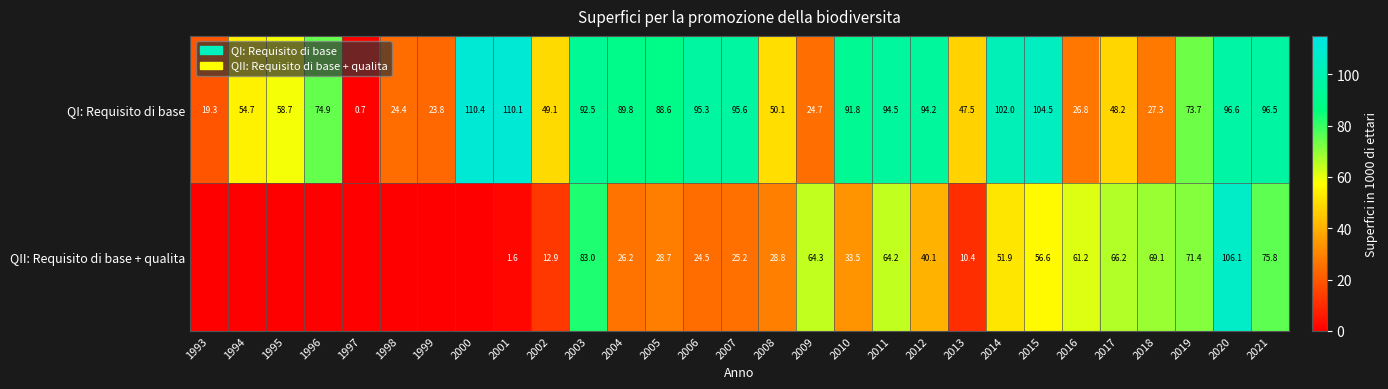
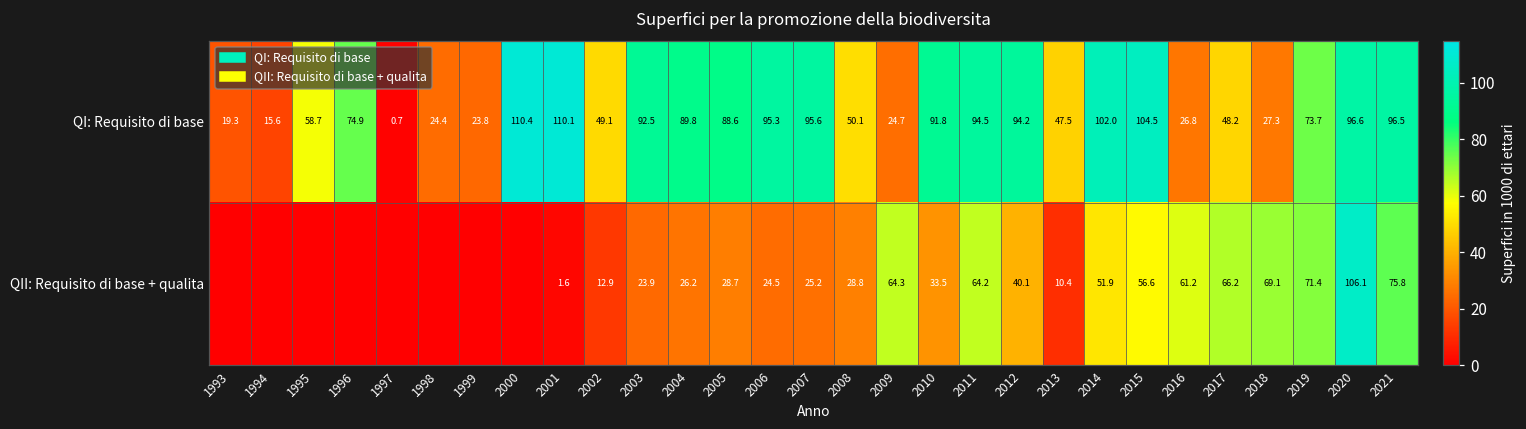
QI: Requisito di base, 1994: 54.7 -> 15.6
QII: Requisito di base + qualita, 2003: 83.0 -> 23.9
